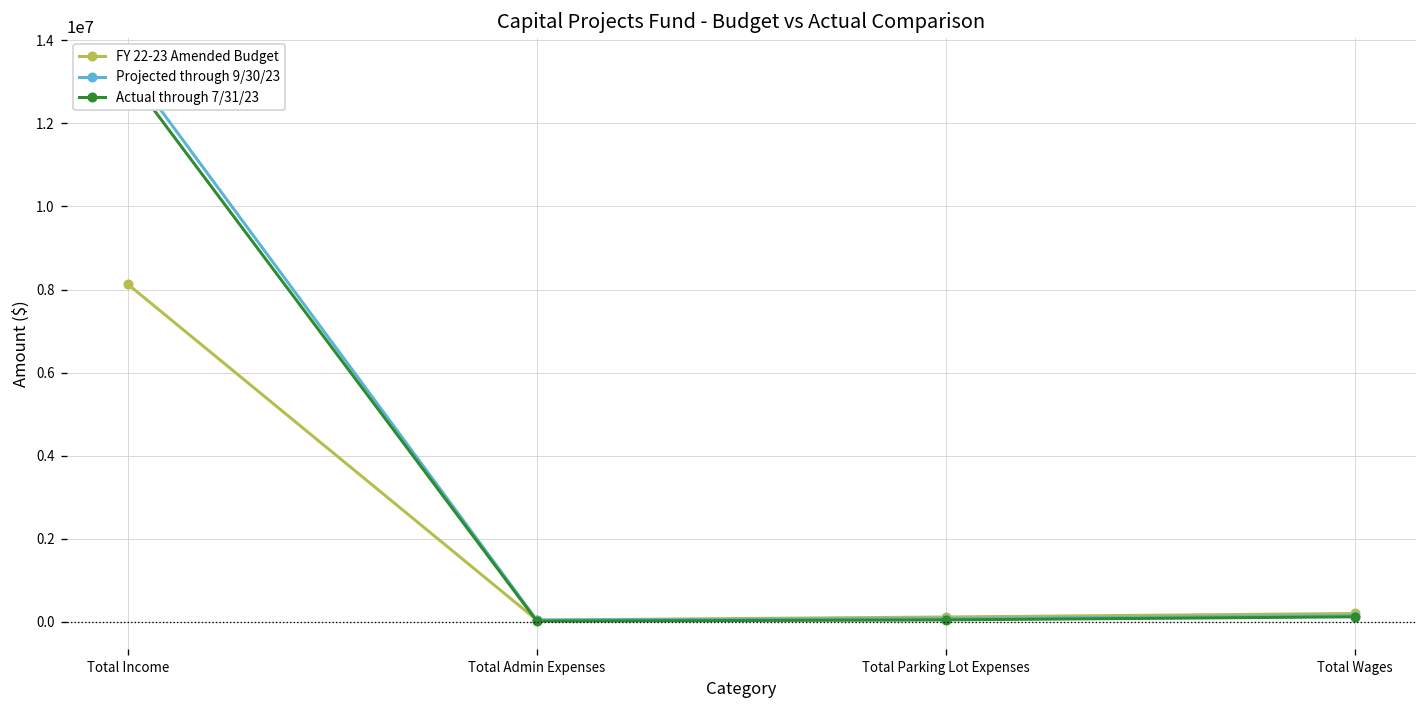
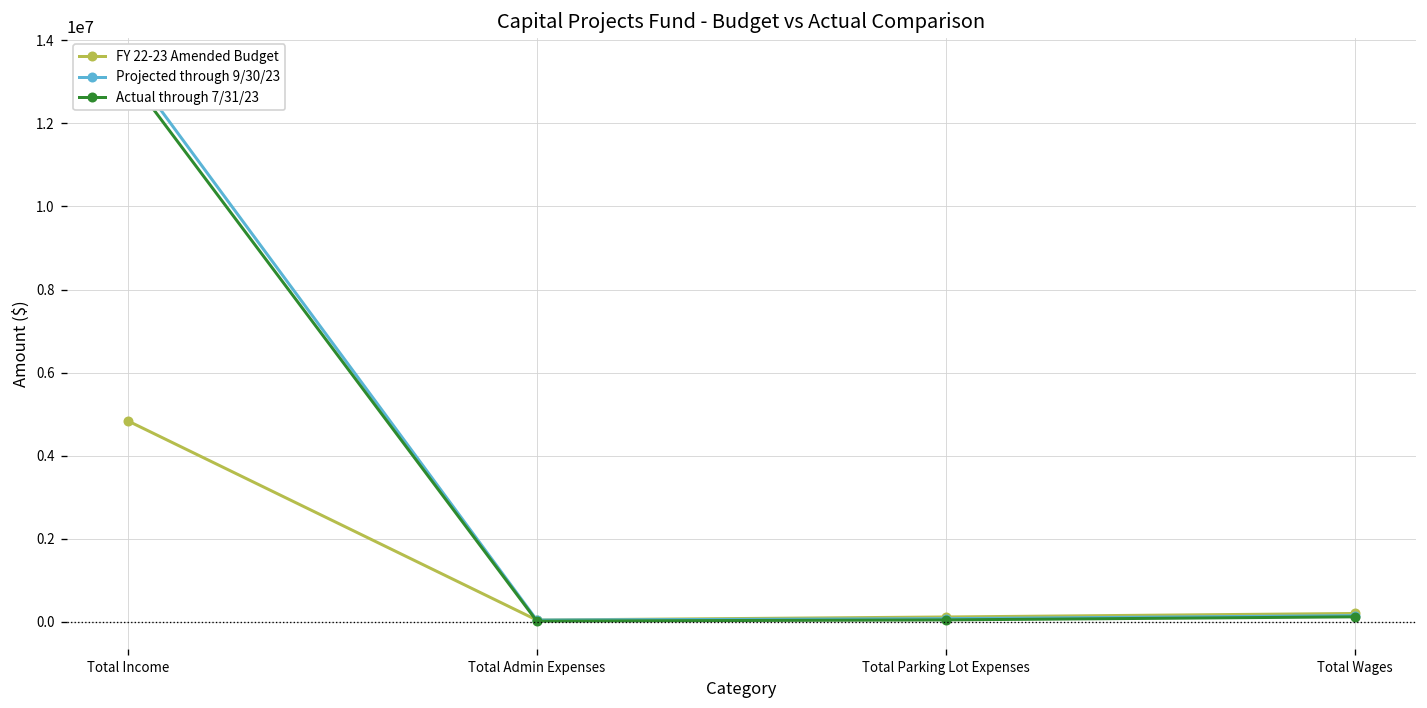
FY 22-23 Amended Budget, Total Income: 8100000 -> 4800000
